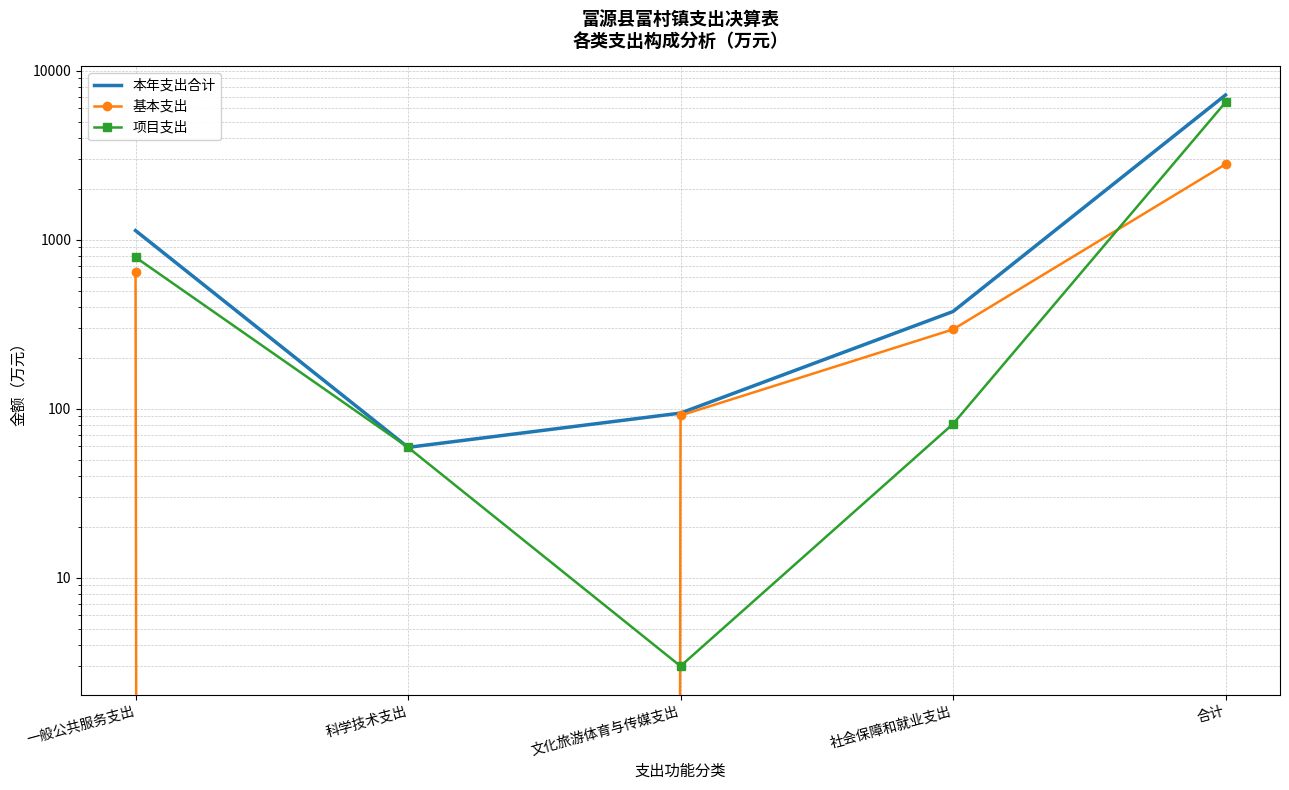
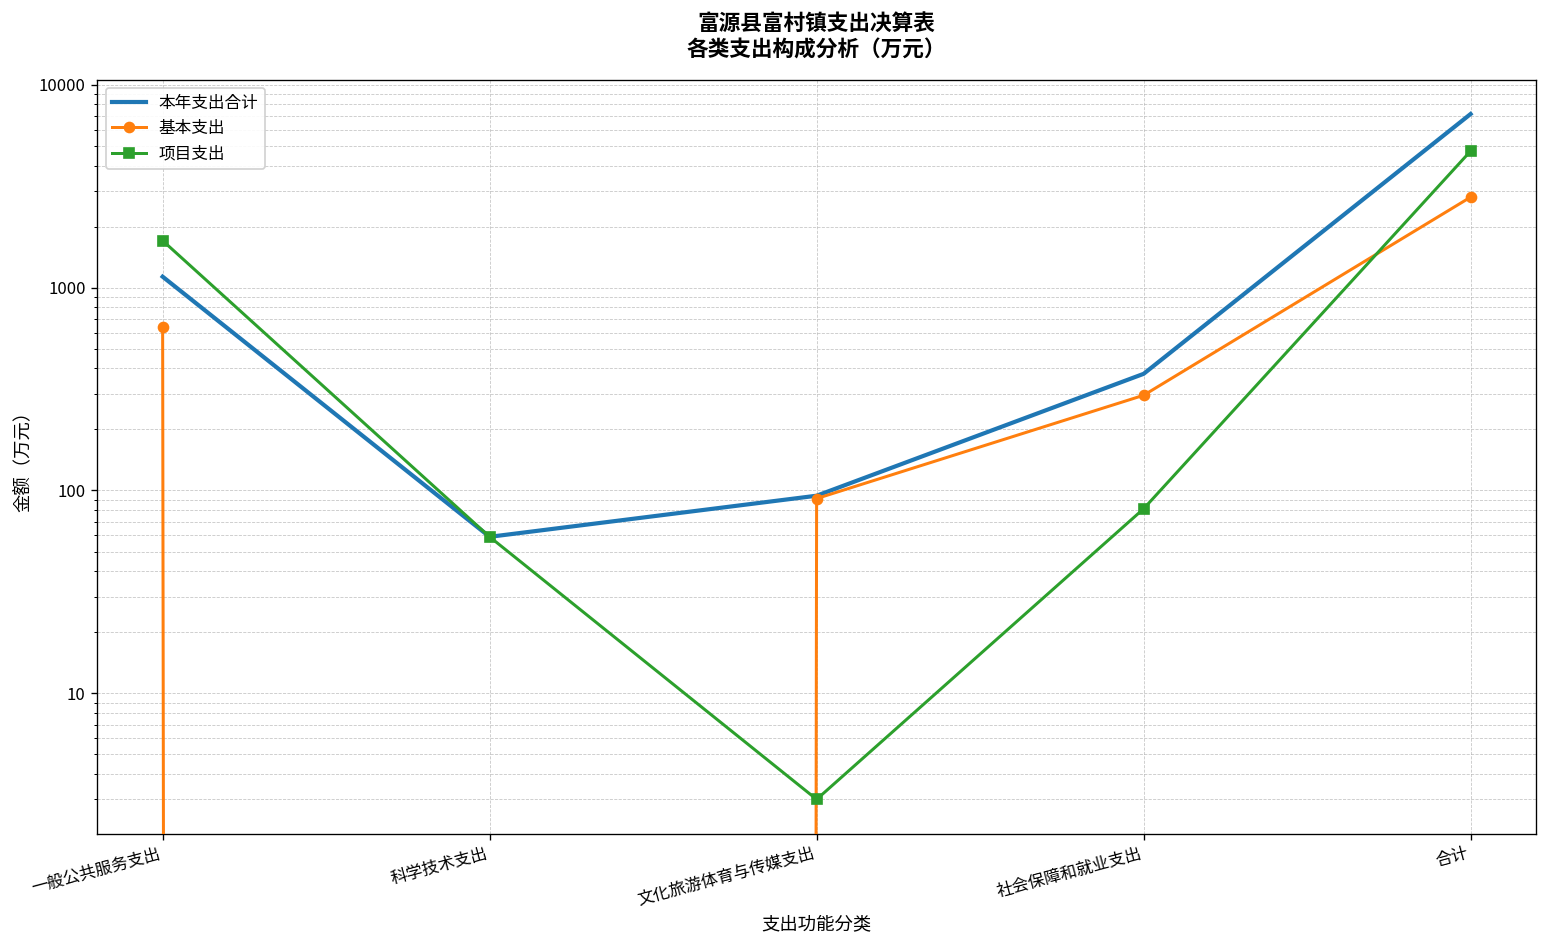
项目支出, 一般公共服务支出: 800 -> 1700
项目支出, 合计: 6500 -> 4700
